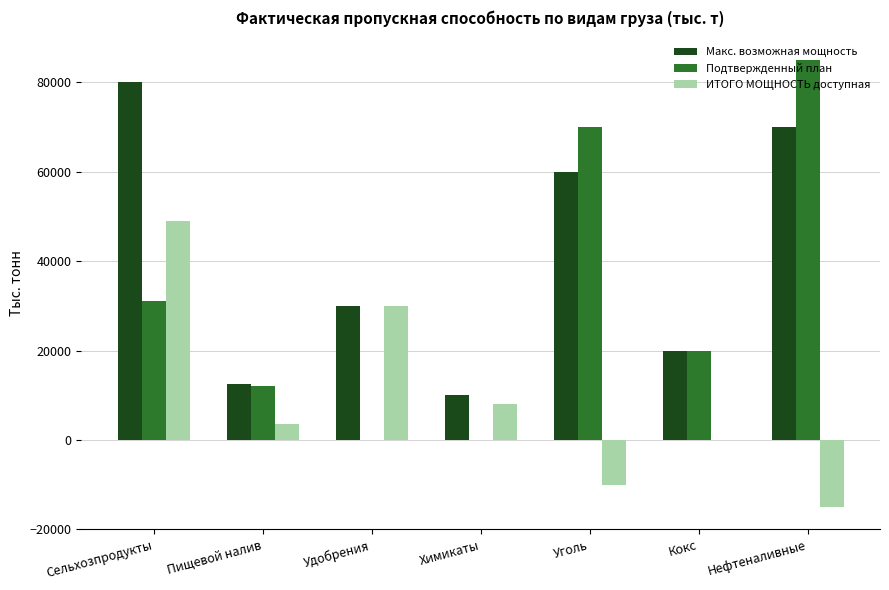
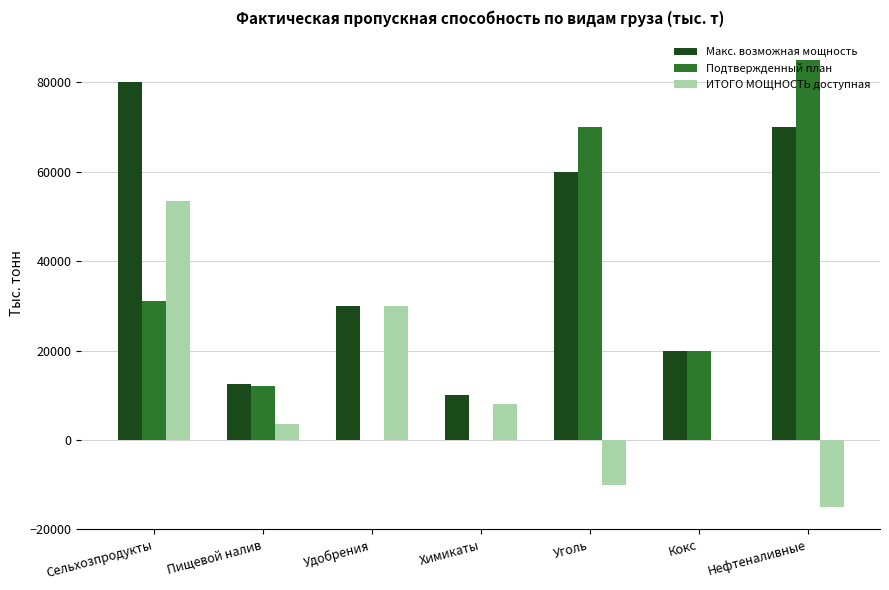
ИТОГО МОЩНОСТЬ доступная, Сельхозпродукты: 49000 -> 53000
